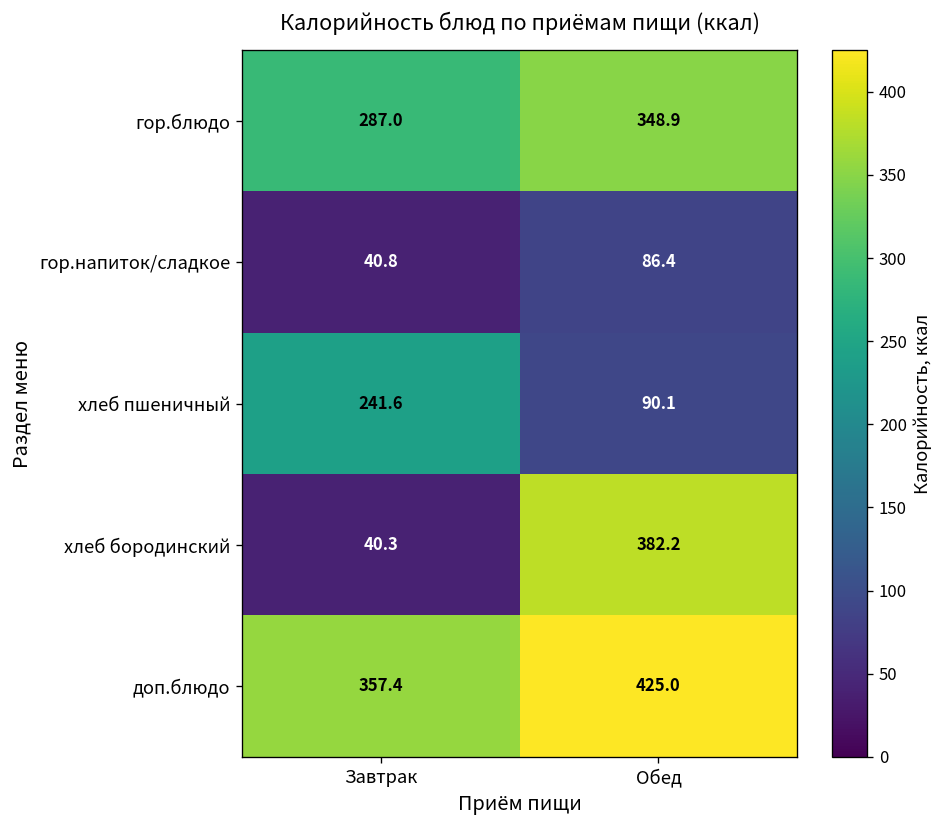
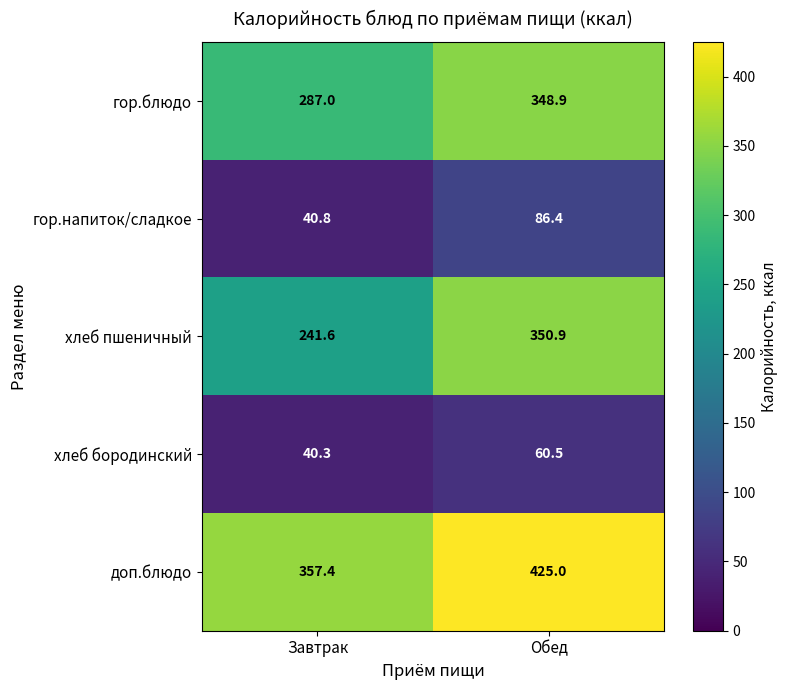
хлеб пшеничный, Обед: 90.1 -> 350.9
хлеб бородинский, Обед: 382.2 -> 60.5
